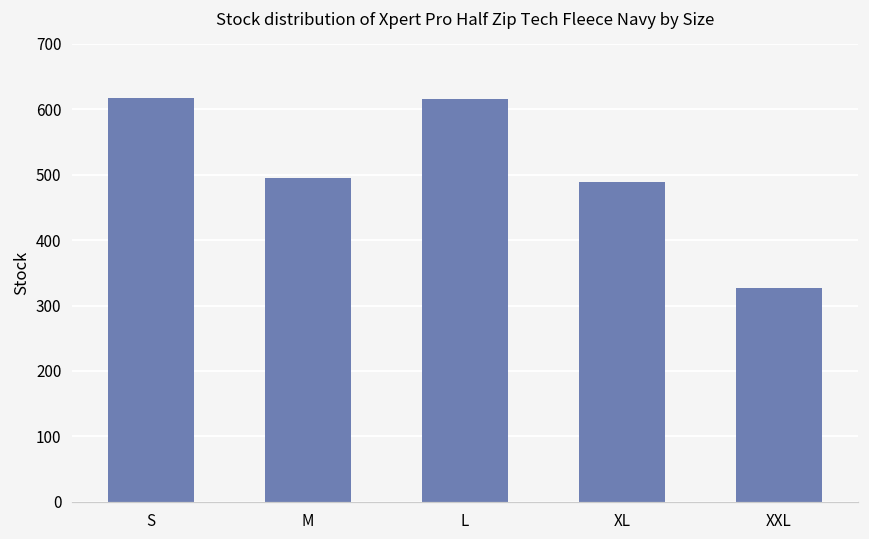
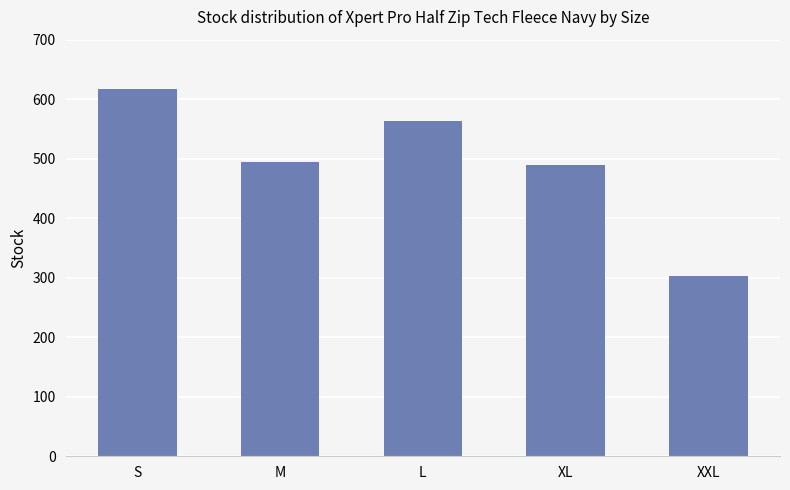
L: 620 -> 560
XXL: 330 -> 300
